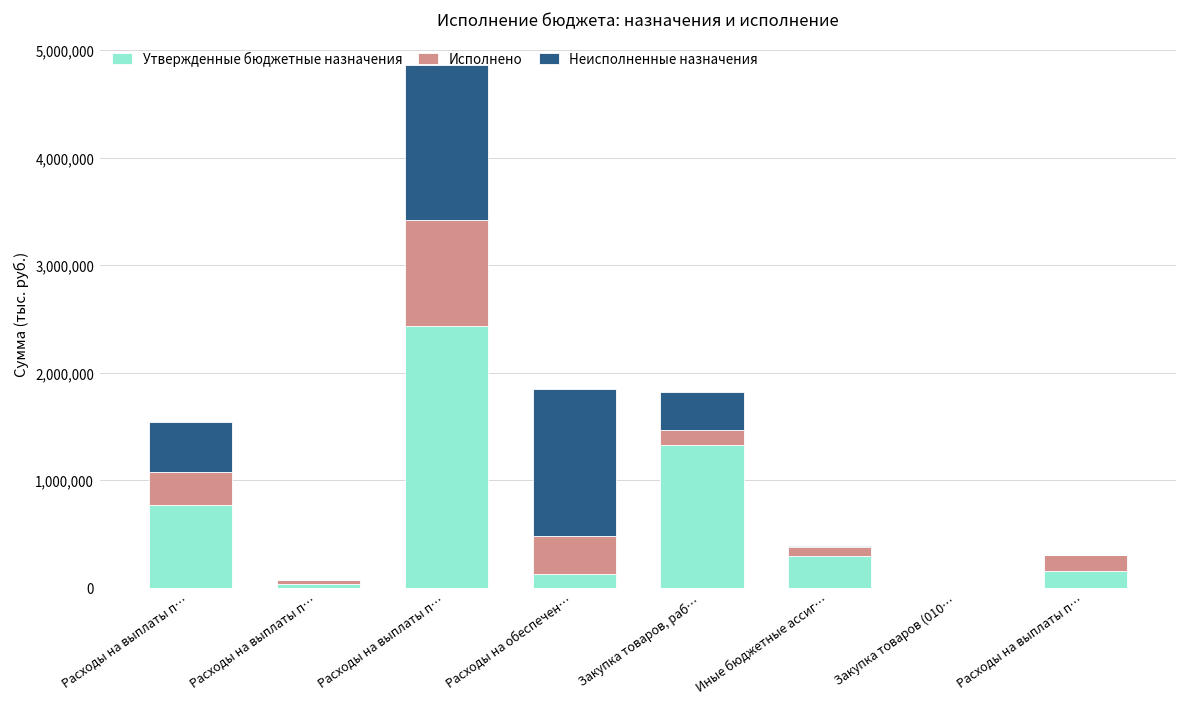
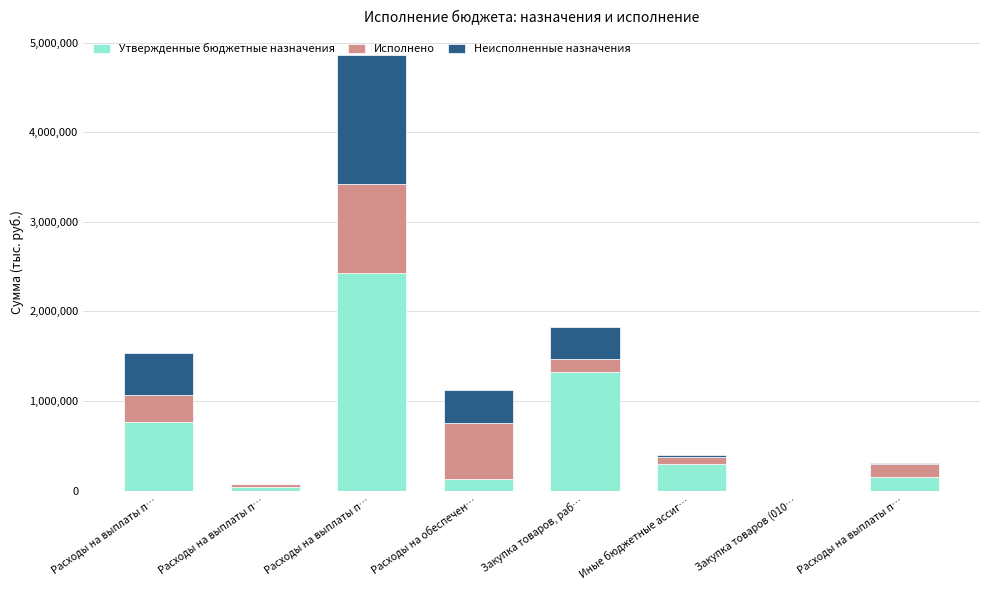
Исполнено, Расходы на обеспечен…: 400,000 -> 600,000
Неисполненные назначения, Расходы на обеспечен…: 1,400,000 -> 400,000
